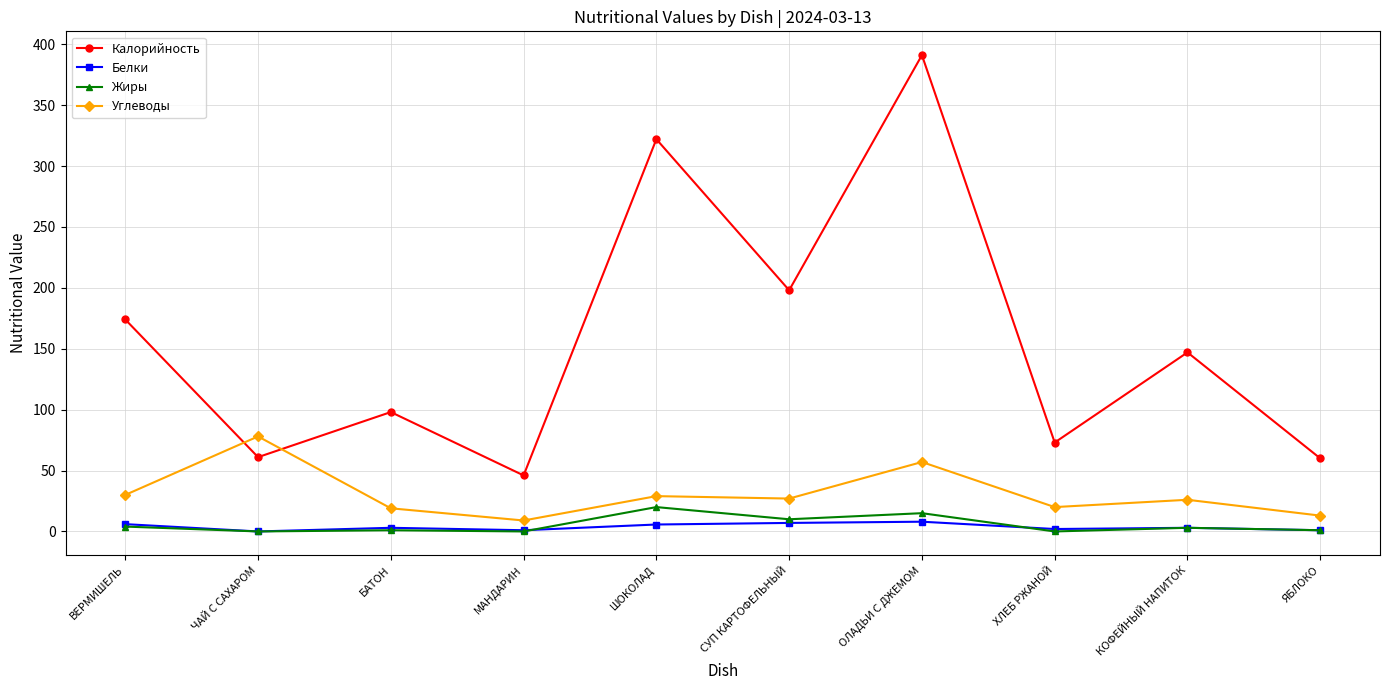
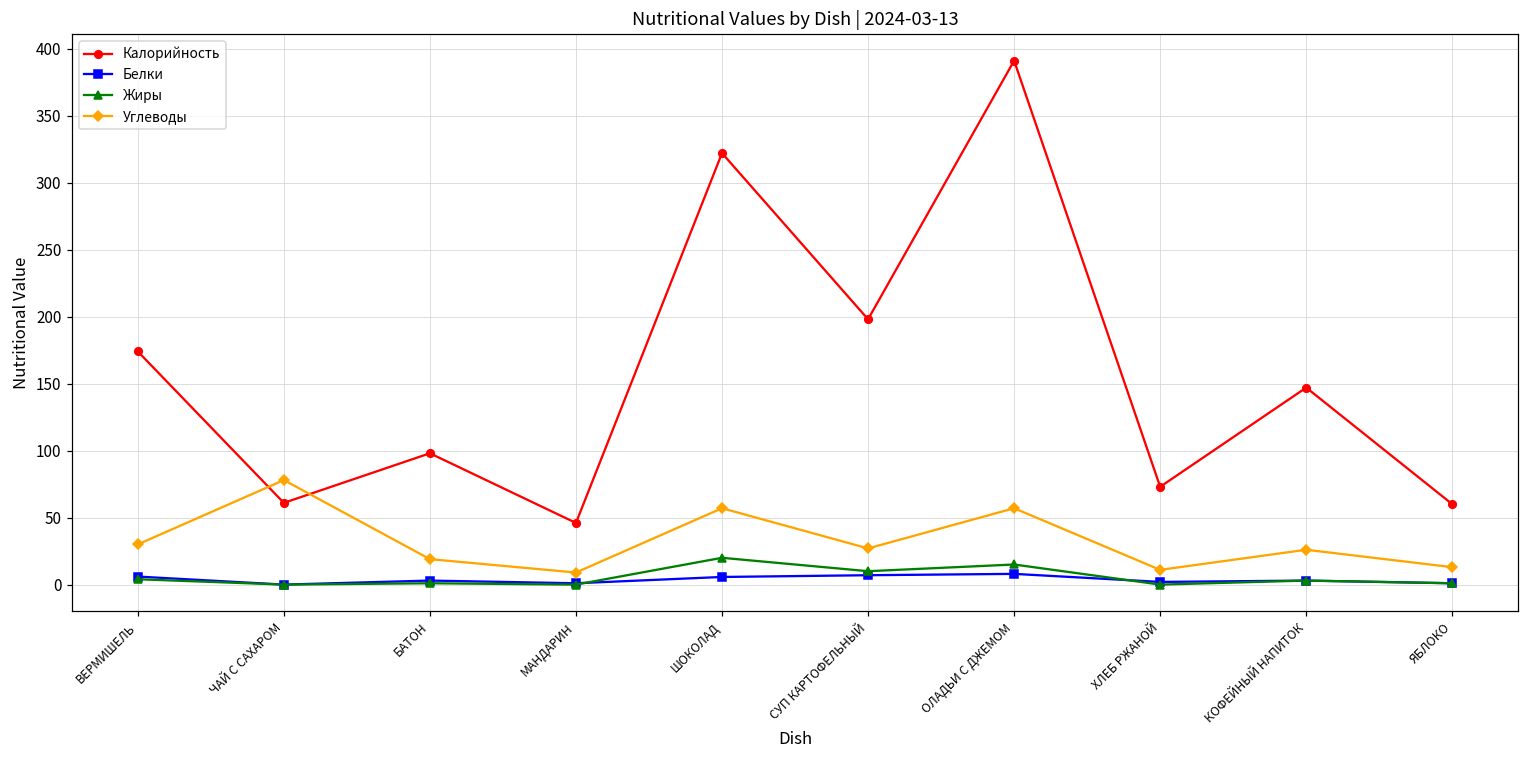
Углеводы, ШОКОЛАД: 29 -> 57
Углеводы, ХЛЕБ РЖАНОЙ: 20 -> 11
